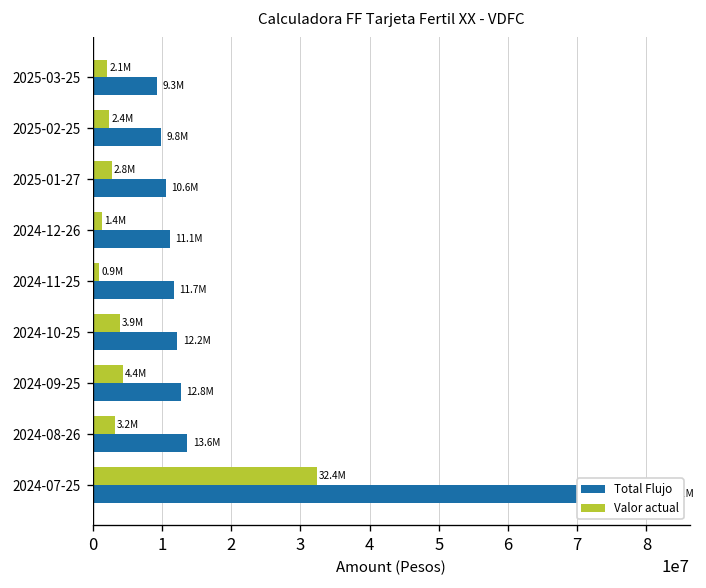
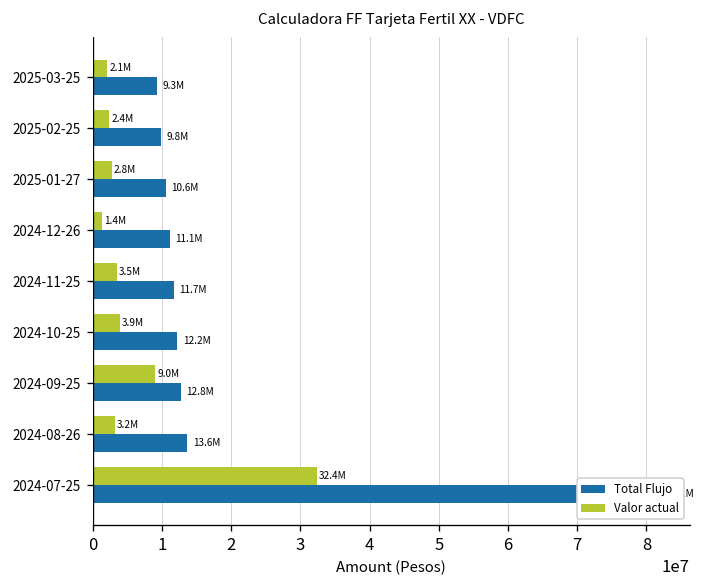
Valor actual, 2024-11-25: 0.9M -> 3.5M
Valor actual, 2024-09-25: 4.4M -> 9.0M
